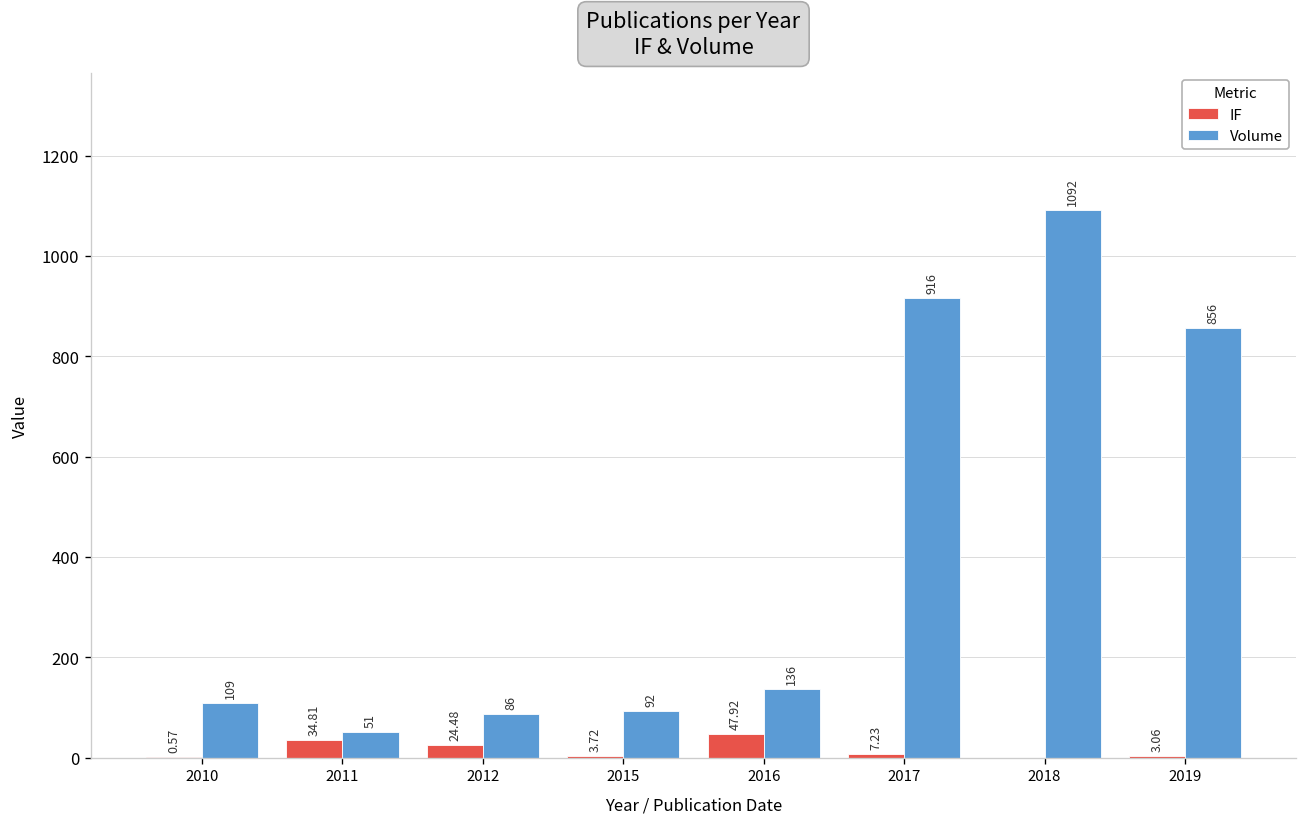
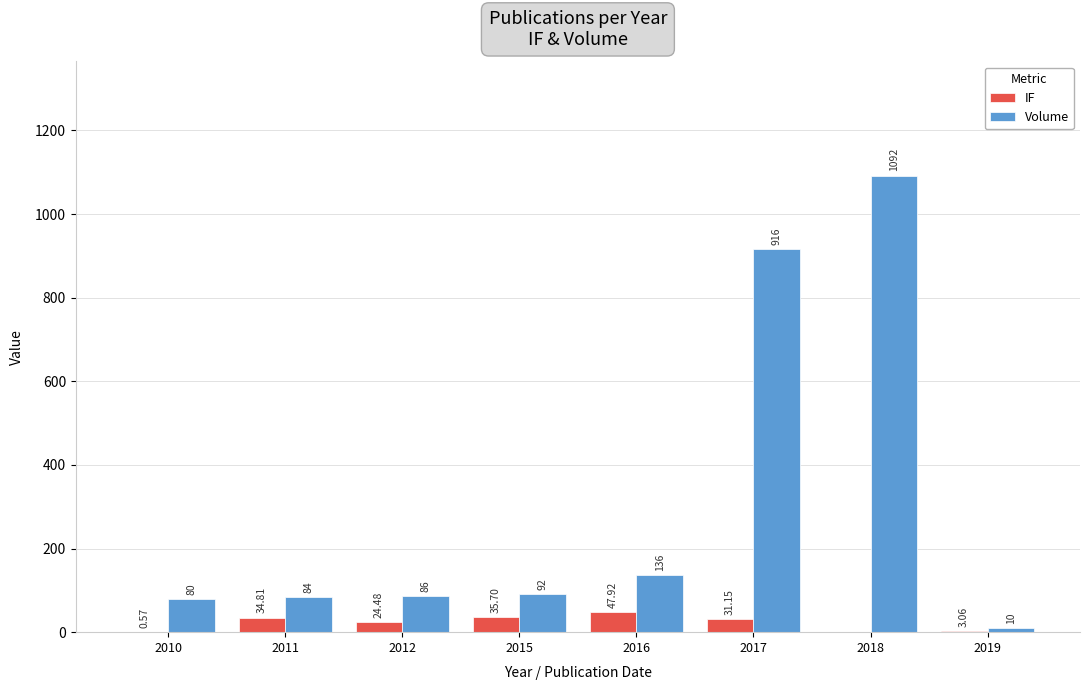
Volume, 2010: 109 -> 80
Volume, 2011: 51 -> 84
IF, 2015: 3.72 -> 35.70
IF, 2017: 7.23 -> 31.15
Volume, 2019: 856 -> 10
